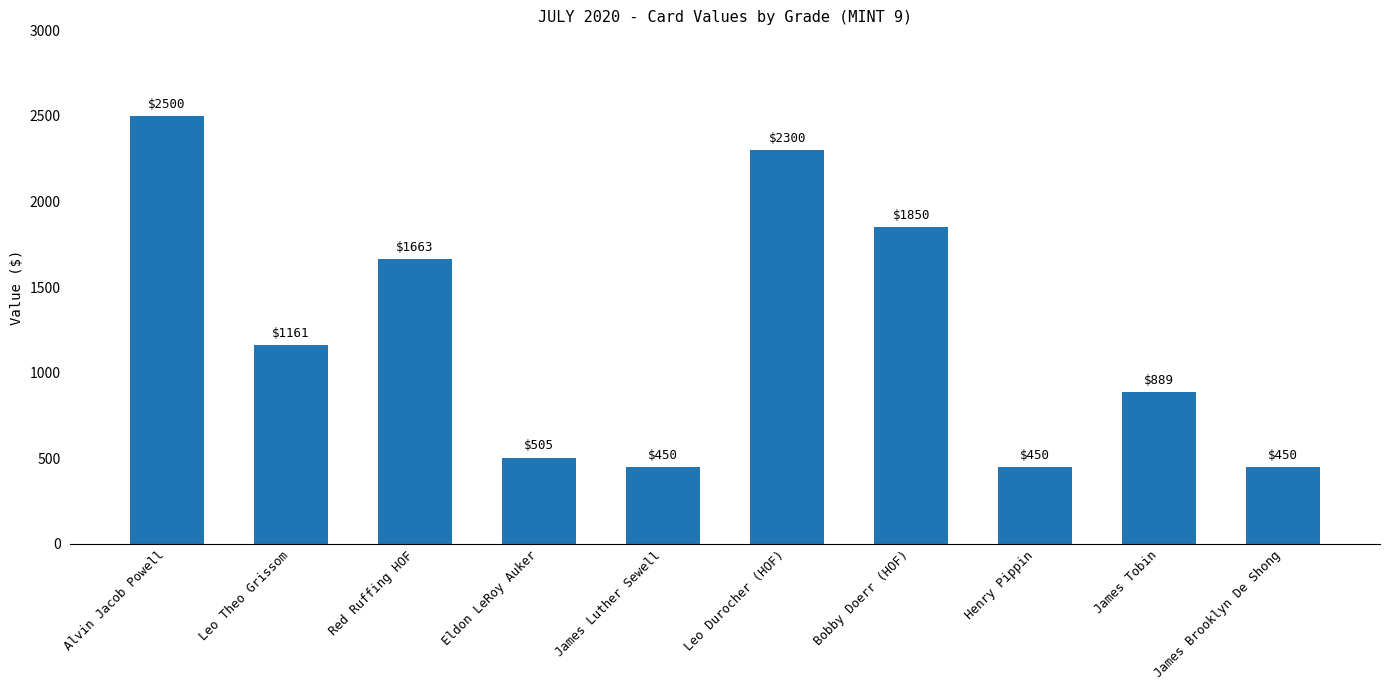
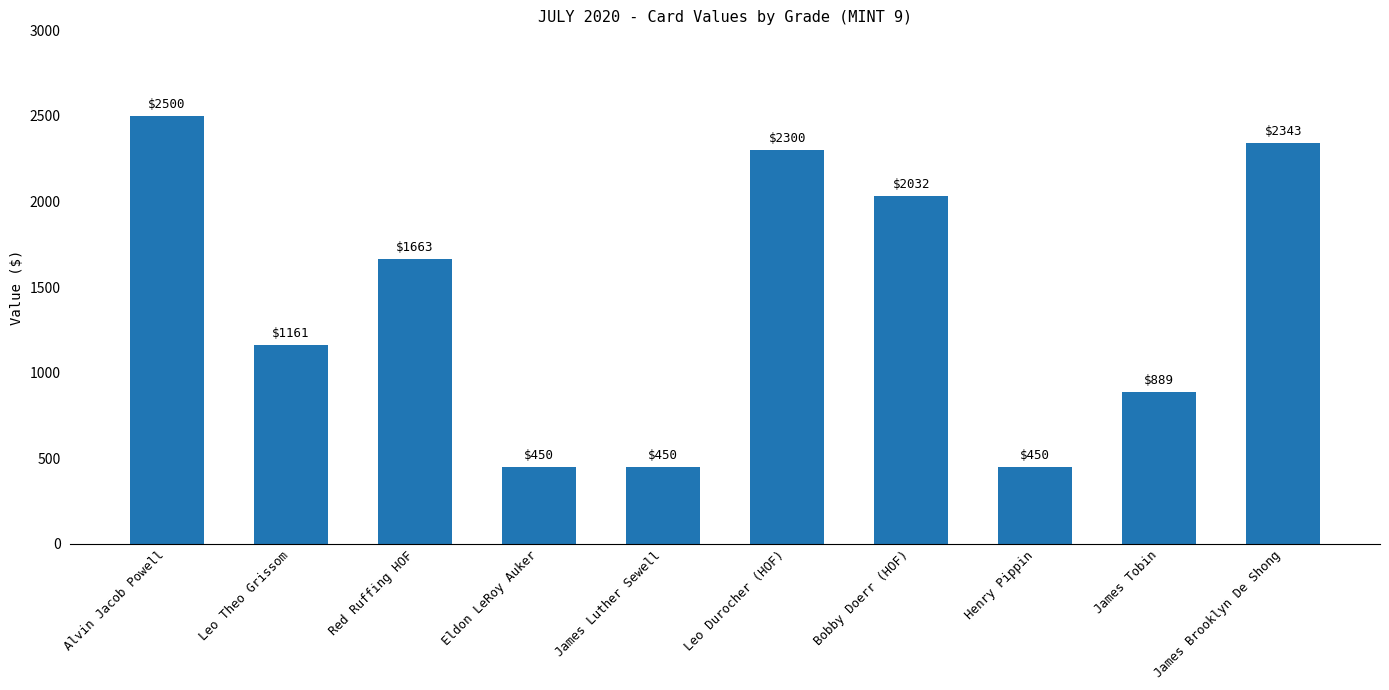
Eldon LeRoy Auker: $505 -> $450
Bobby Doerr (HOF): $1850 -> $2032
James Brooklyn De Shong: $450 -> $2343
